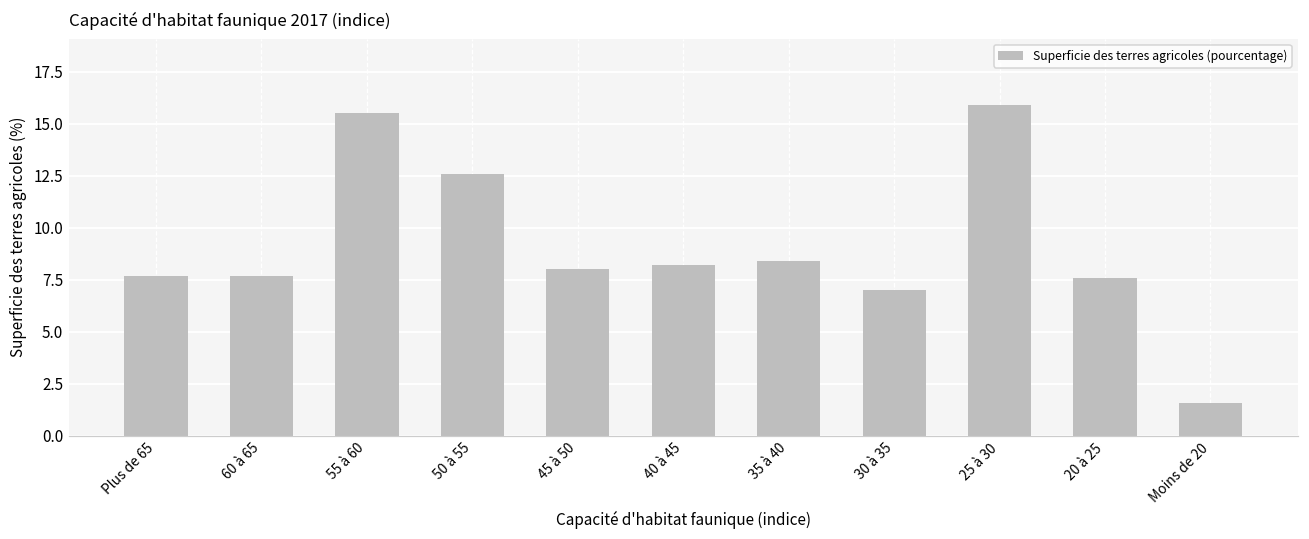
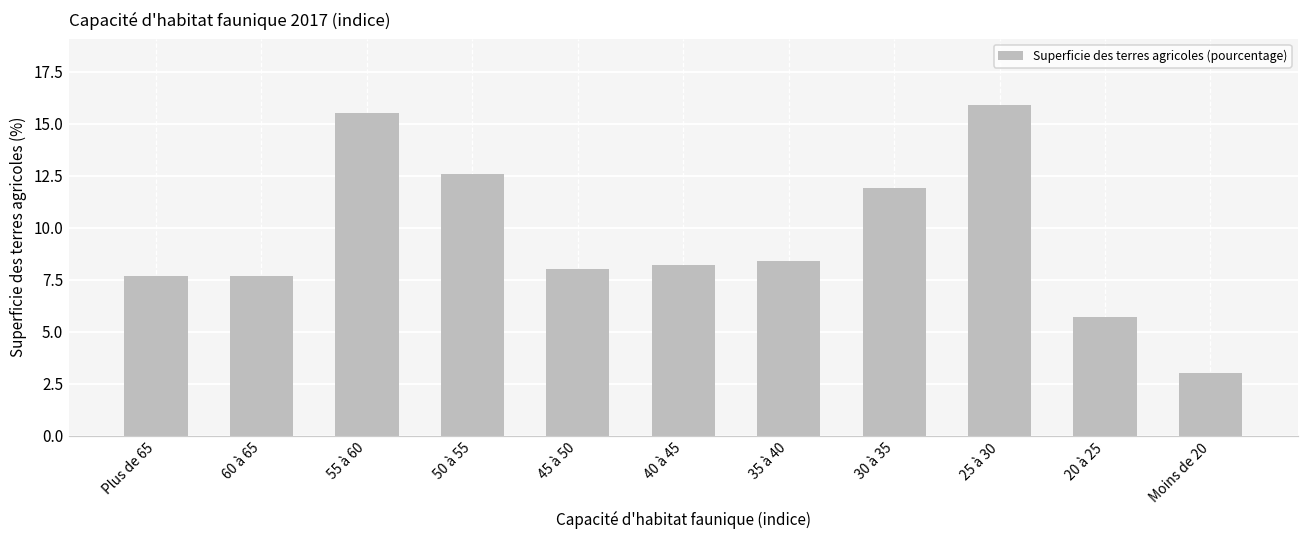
30 à 35: 7.0 -> 11.9
20 à 25: 7.6 -> 5.7
Moins de 20: 1.6 -> 3.0
